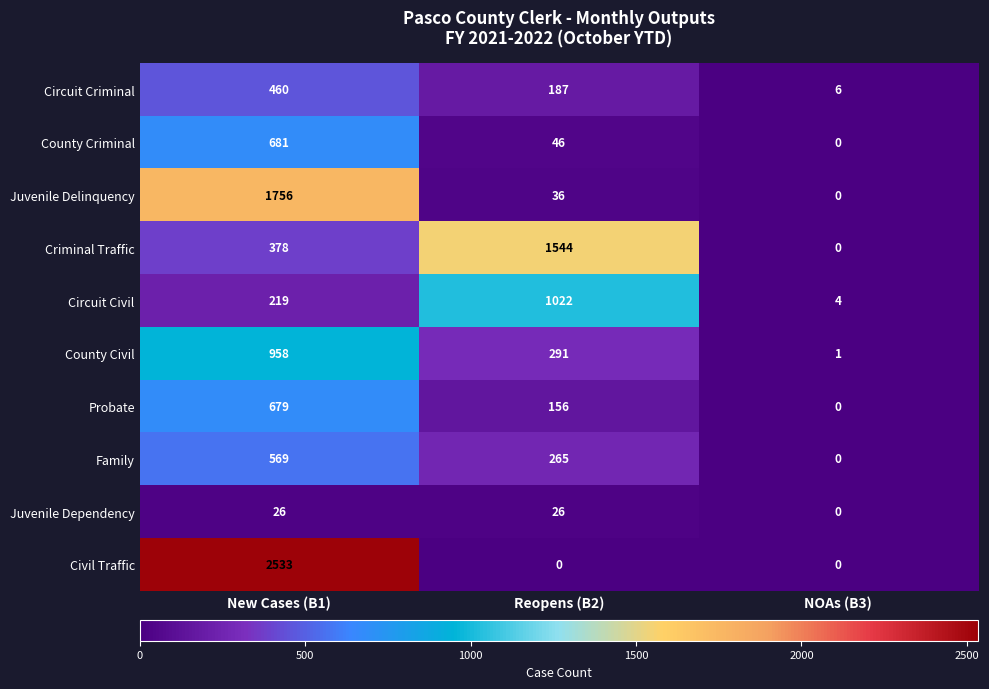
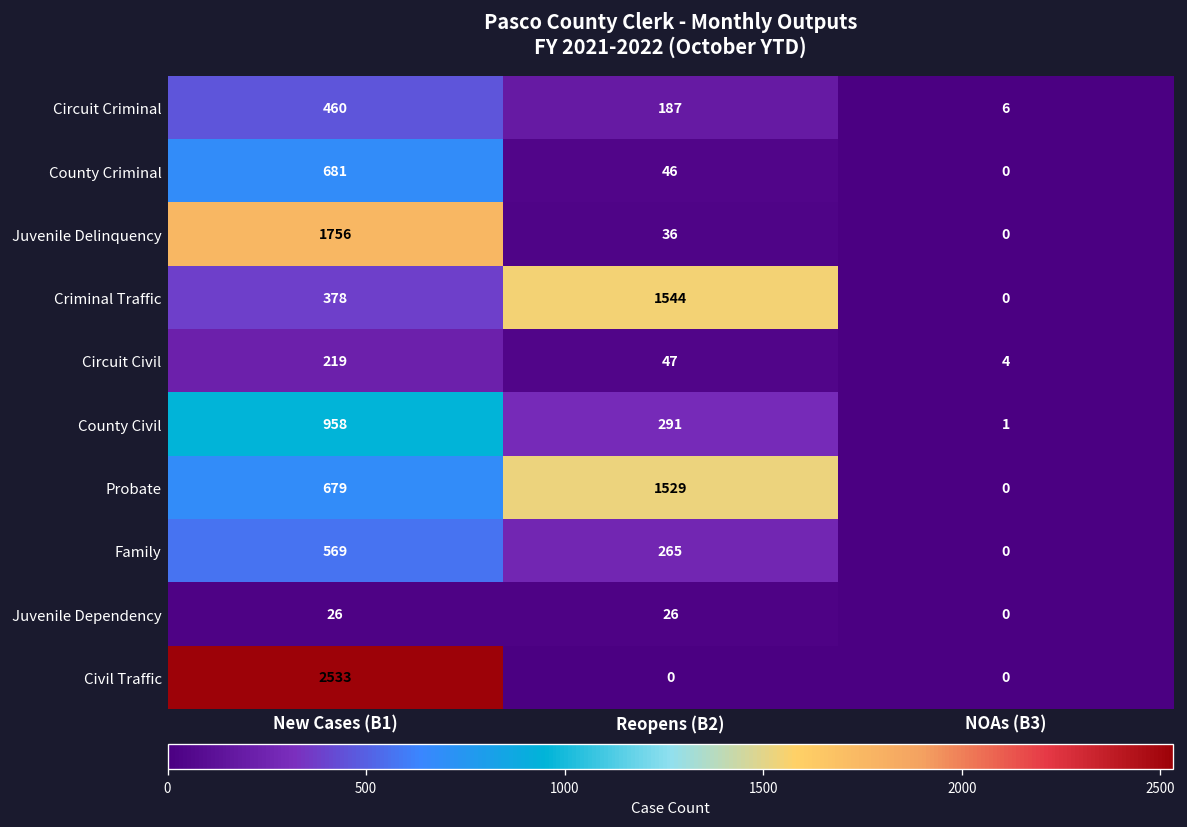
Circuit Civil, Reopens (B2): 1022 -> 47
Probate, Reopens (B2): 156 -> 1529
